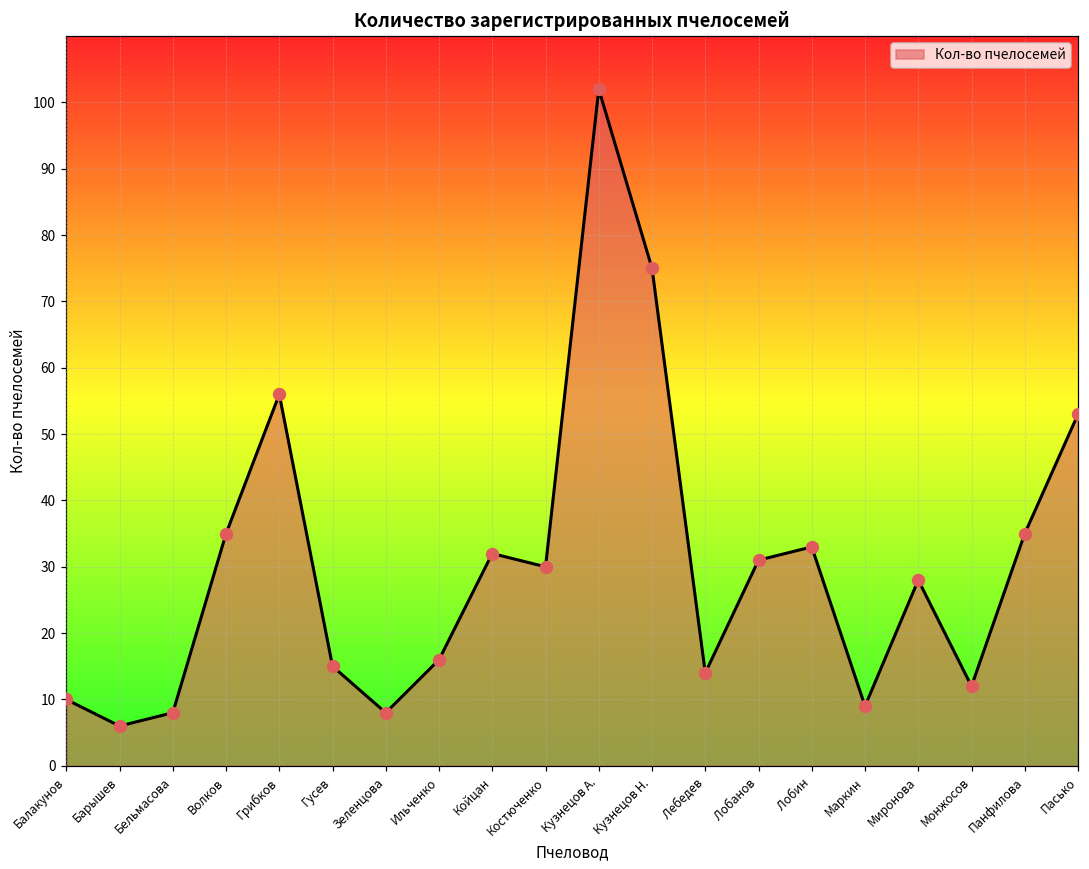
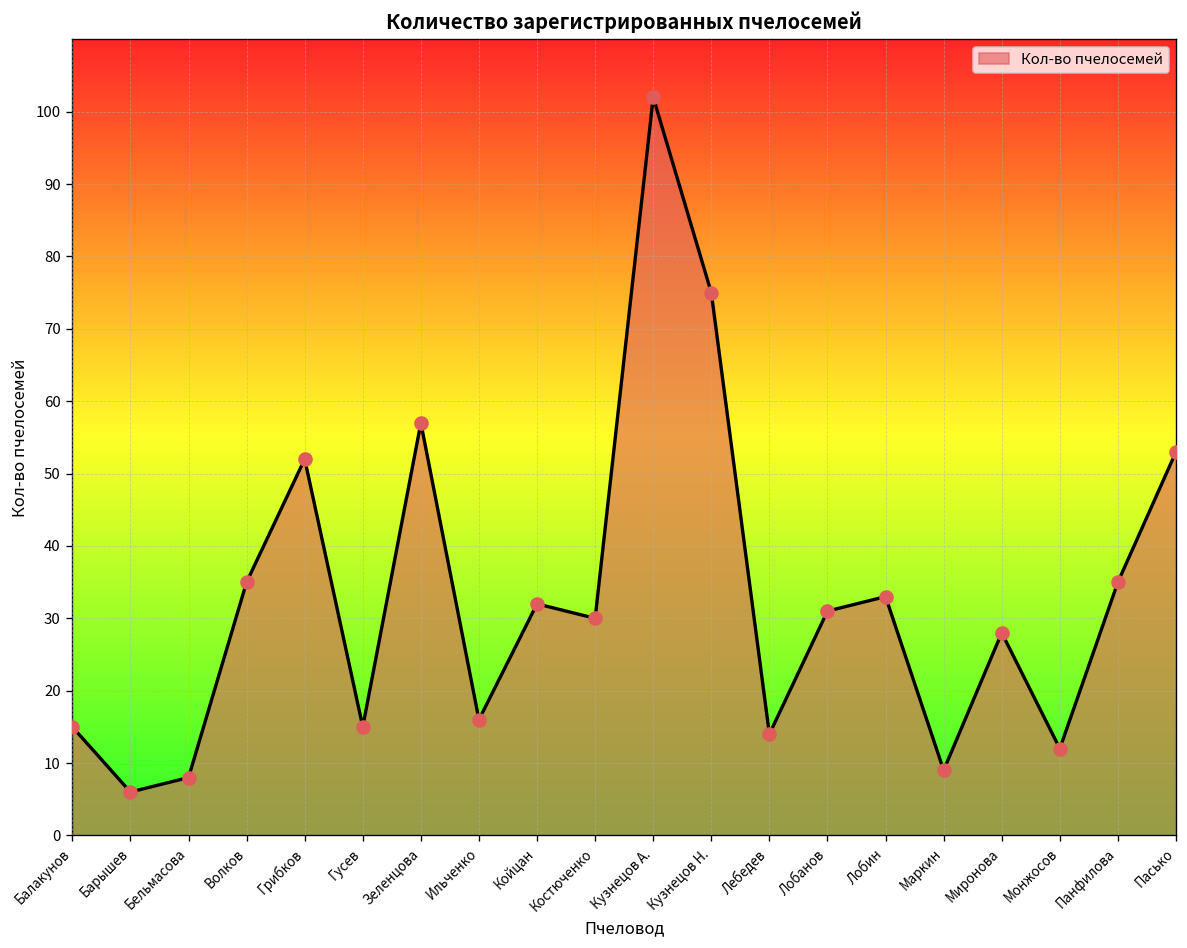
Балакунов: 10 -> 15
Грибков: 56 -> 52
Зеленцова: 8 -> 57
